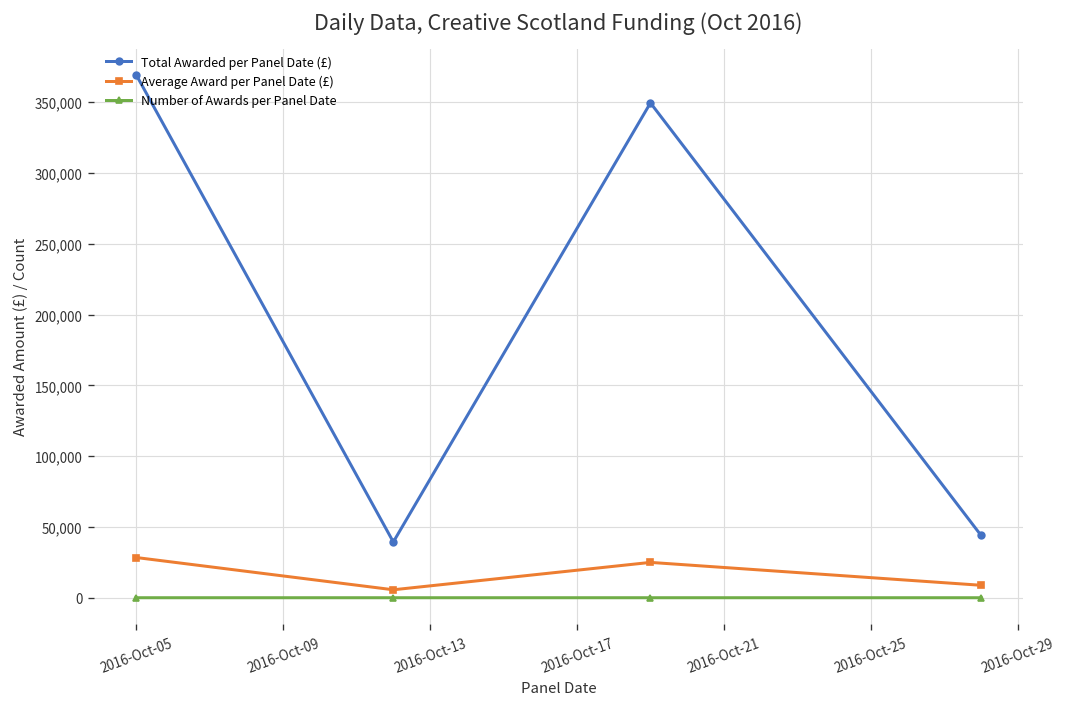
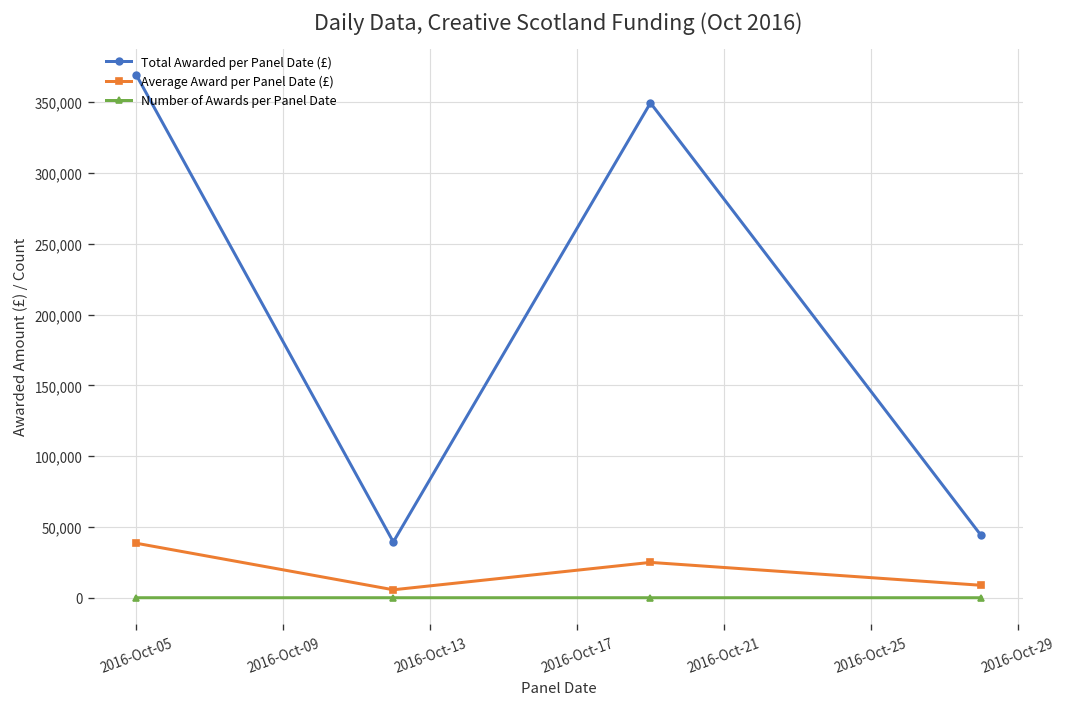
Average Award per Panel Date (£), 2016-Oct-05: 28,000 -> 39,000
